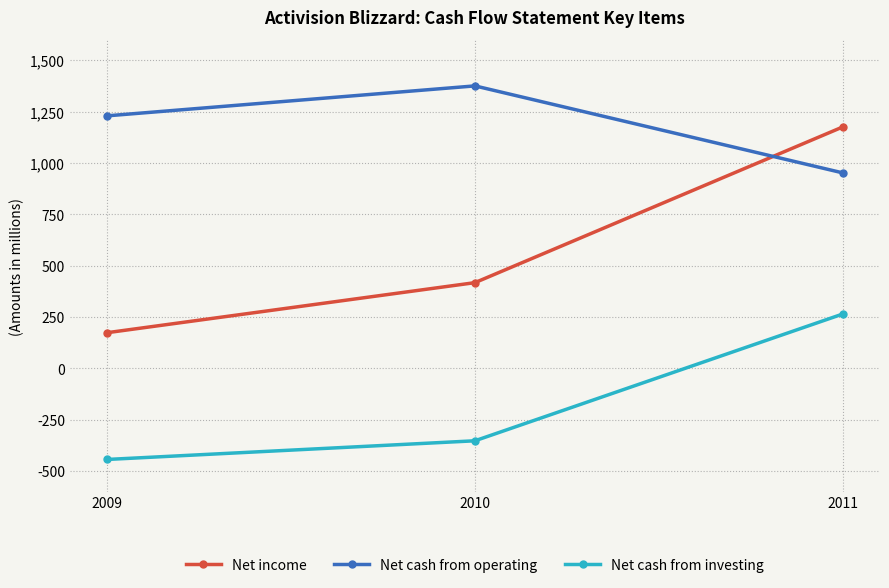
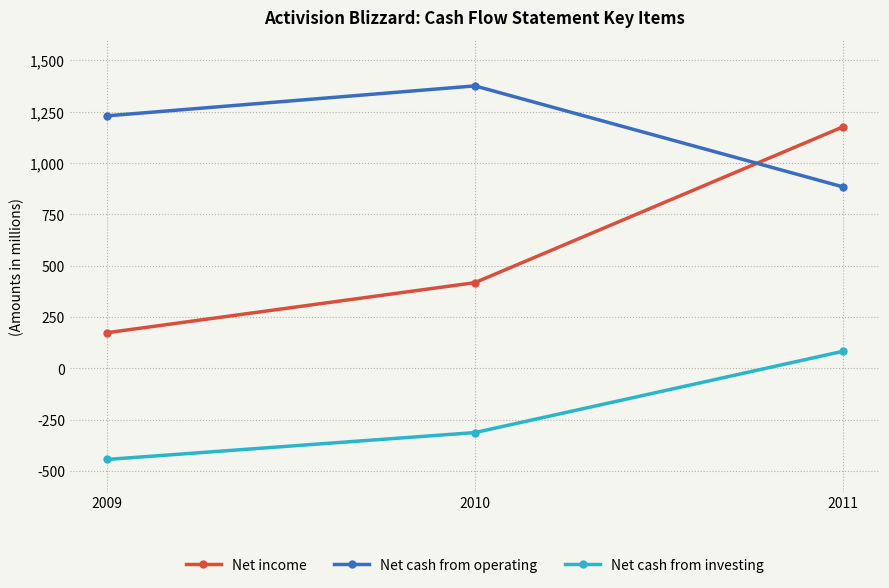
Net cash from investing, 2010: -350 -> -310
Net cash from operating, 2011: 950 -> 880
Net cash from investing, 2011: 270 -> 80
